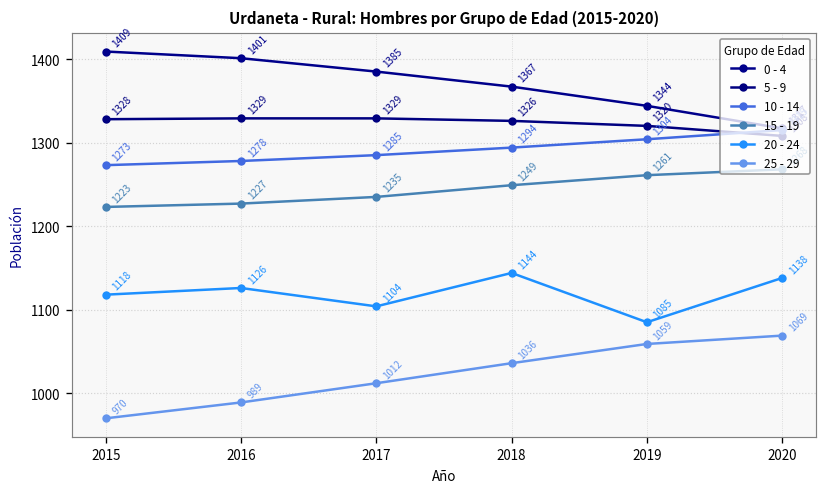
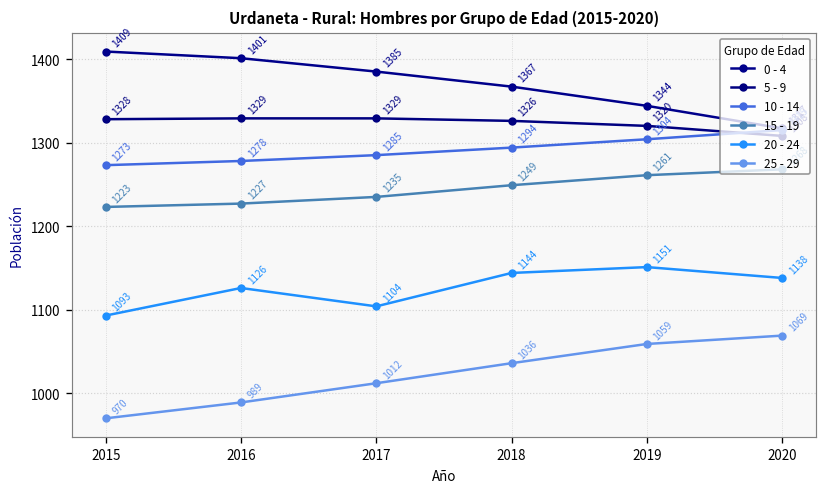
20 - 24, 2015: 1118 -> 1093
20 - 24, 2019: 1085 -> 1151
